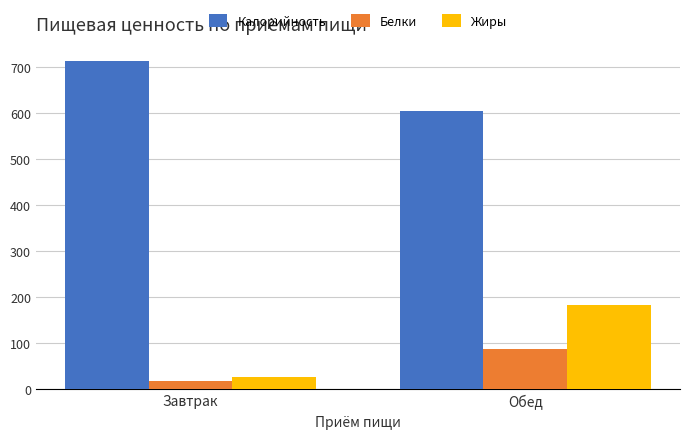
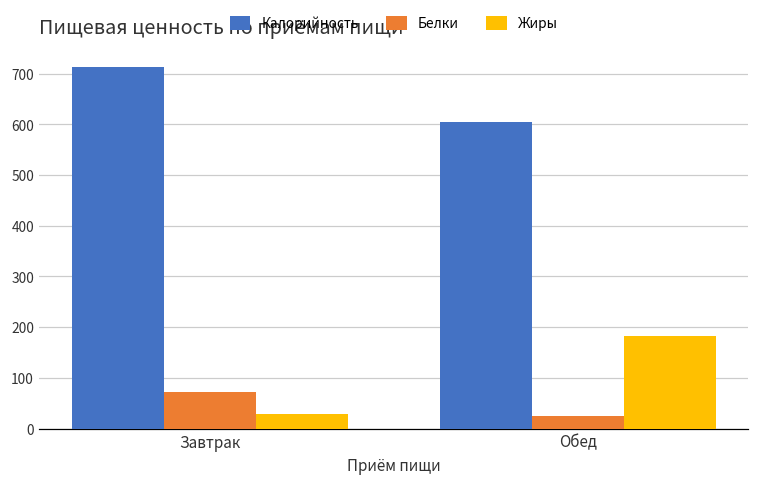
Белки, Завтрак: 20 -> 70
Белки, Обед: 90 -> 20
